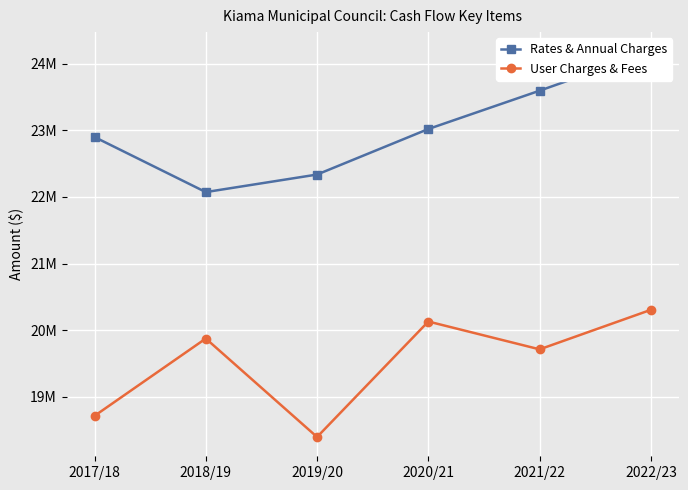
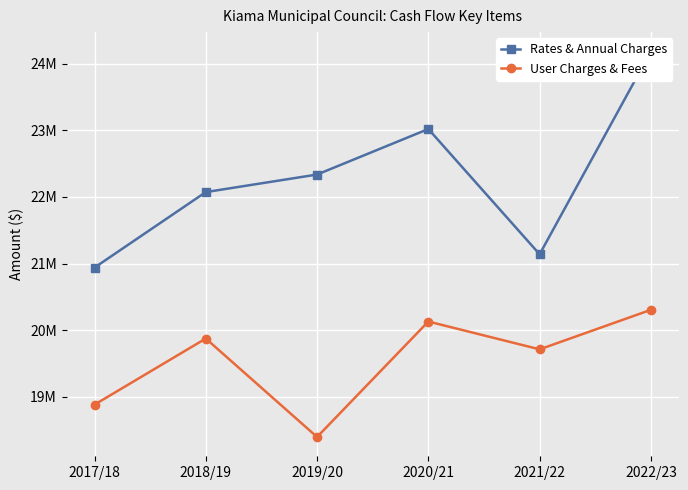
Rates & Annual Charges, 2017/18: 22900000 -> 20900000
User Charges & Fees, 2017/18: 18700000 -> 18900000
Rates & Annual Charges, 2021/22: 23600000 -> 21100000
